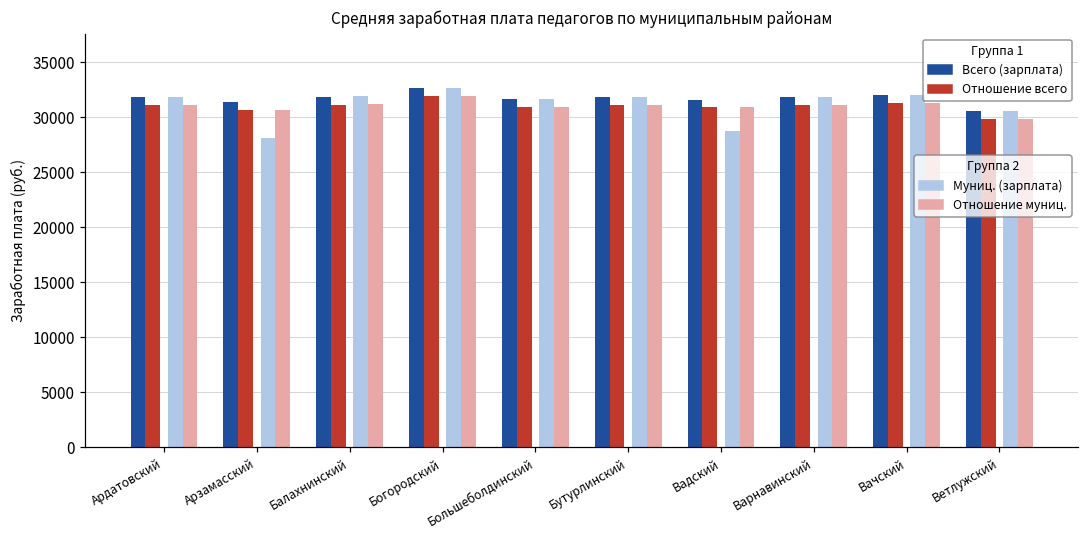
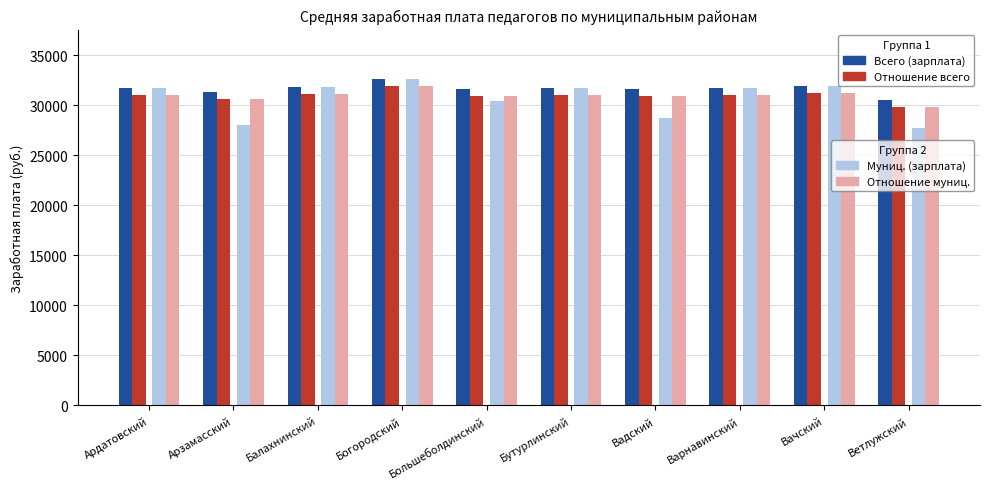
Муниц. (зарплата), Большеболдинский: 31600 -> 30400
Муниц. (зарплата), Ветлужский: 30500 -> 27700
